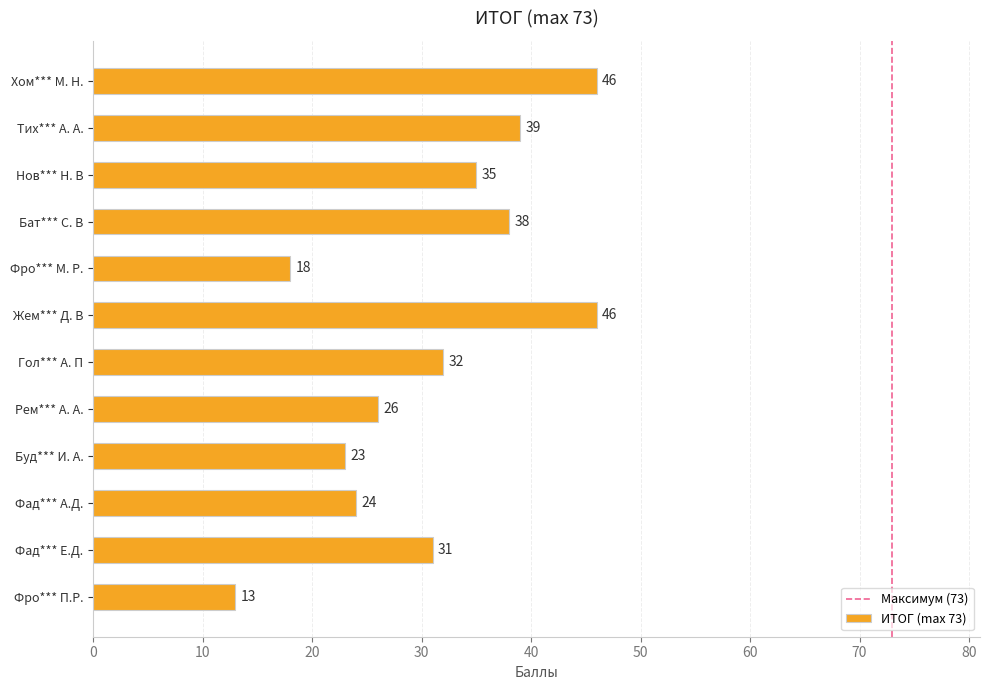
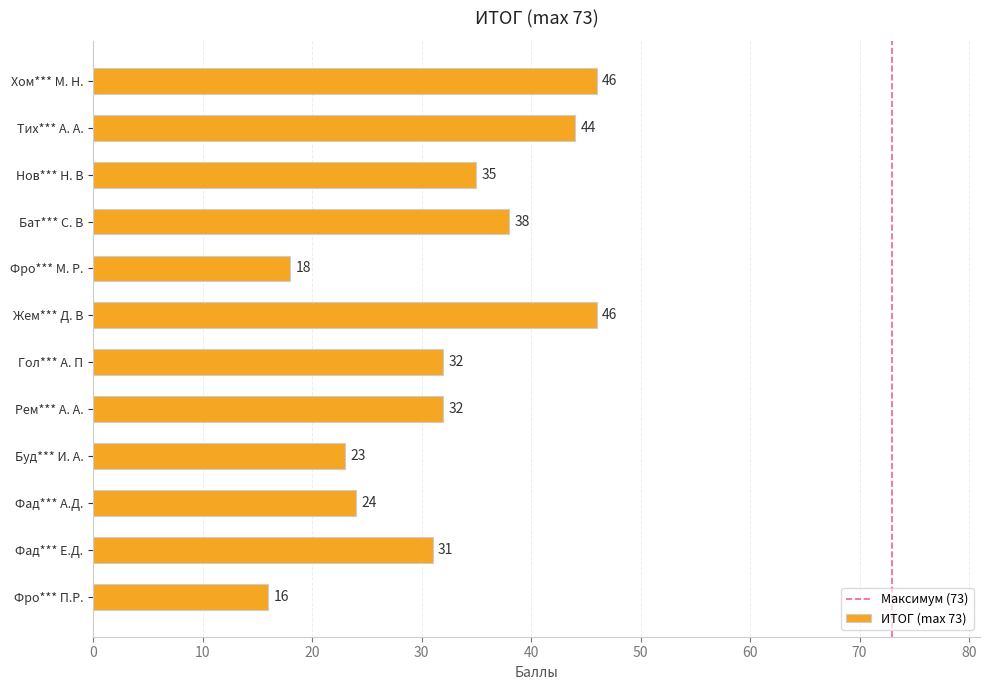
Тих*** А. А.: 39 -> 44
Рем*** А. А.: 26 -> 32
Фро*** П.Р.: 13 -> 16
